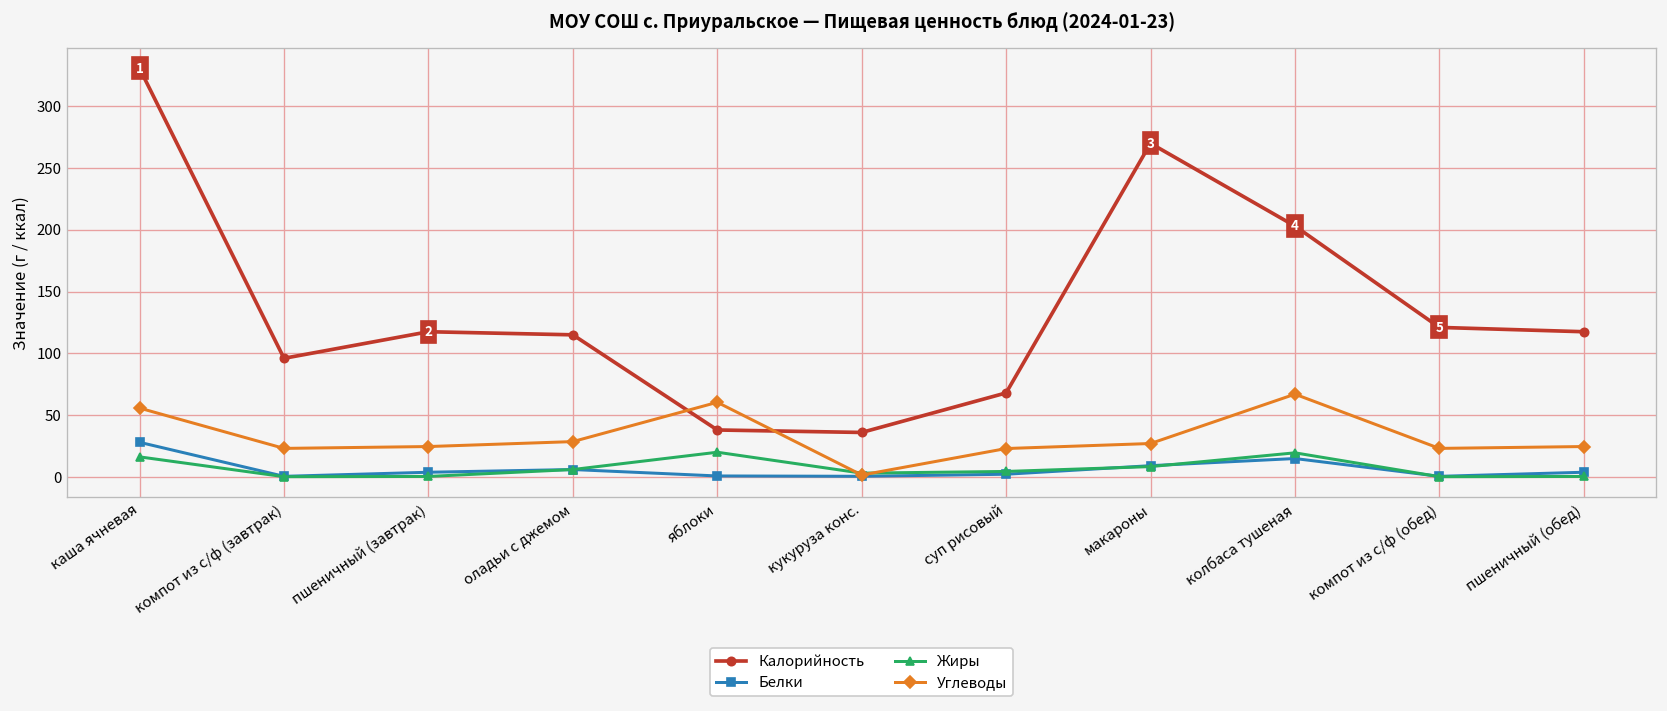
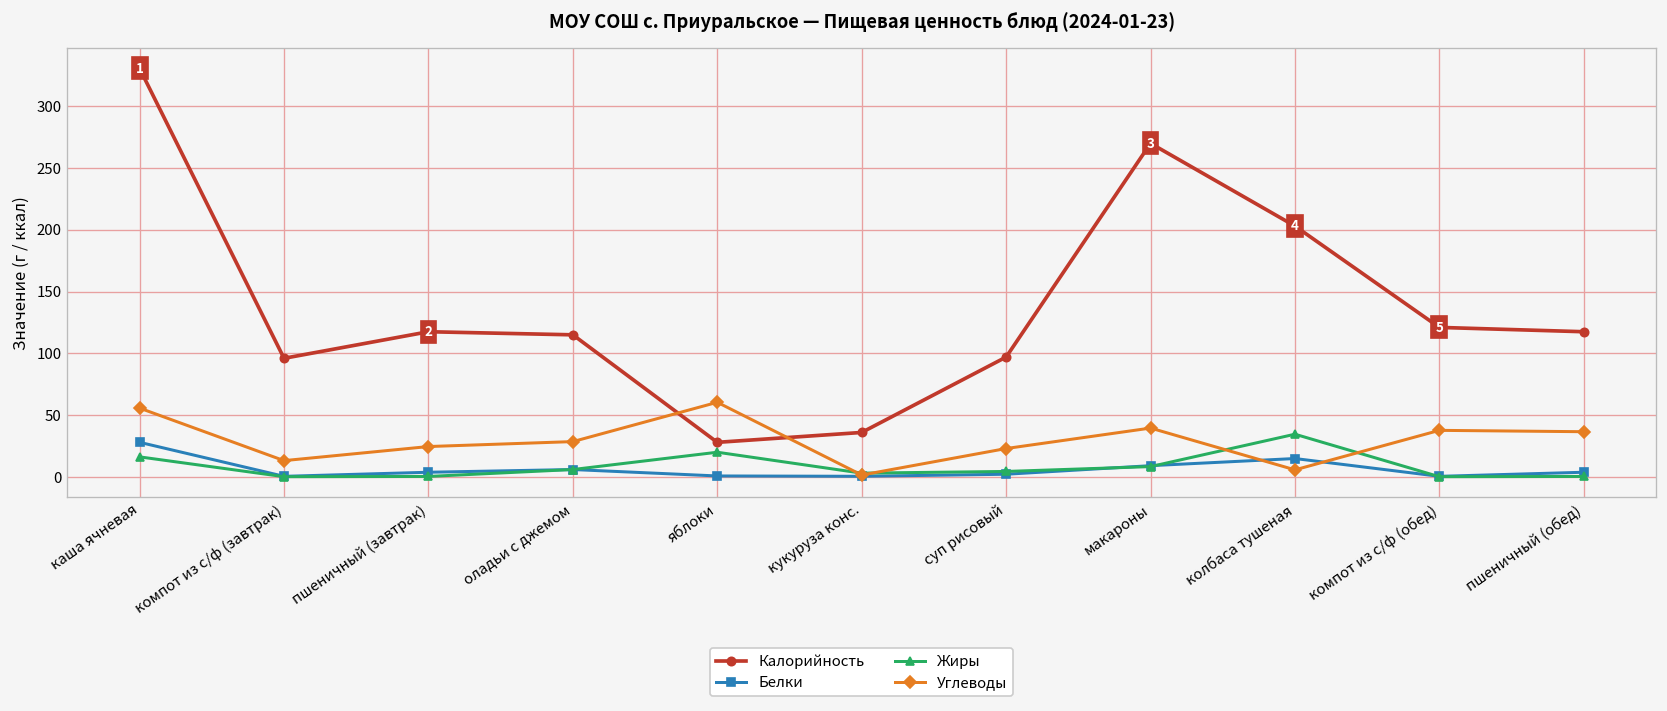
Углеводы, компот из с/ф (завтрак): 23 -> 13
Калорийность, яблоки: 38 -> 28
Калорийность, суп рисовый: 68 -> 97
Углеводы, макароны: 27 -> 40
Жиры, колбаса тушеная: 20 -> 35
Углеводы, колбаса тушеная: 67 -> 6
Углеводы, компот из с/ф (обед): 23 -> 38
Углеводы, пшеничный (обед): 25 -> 37
